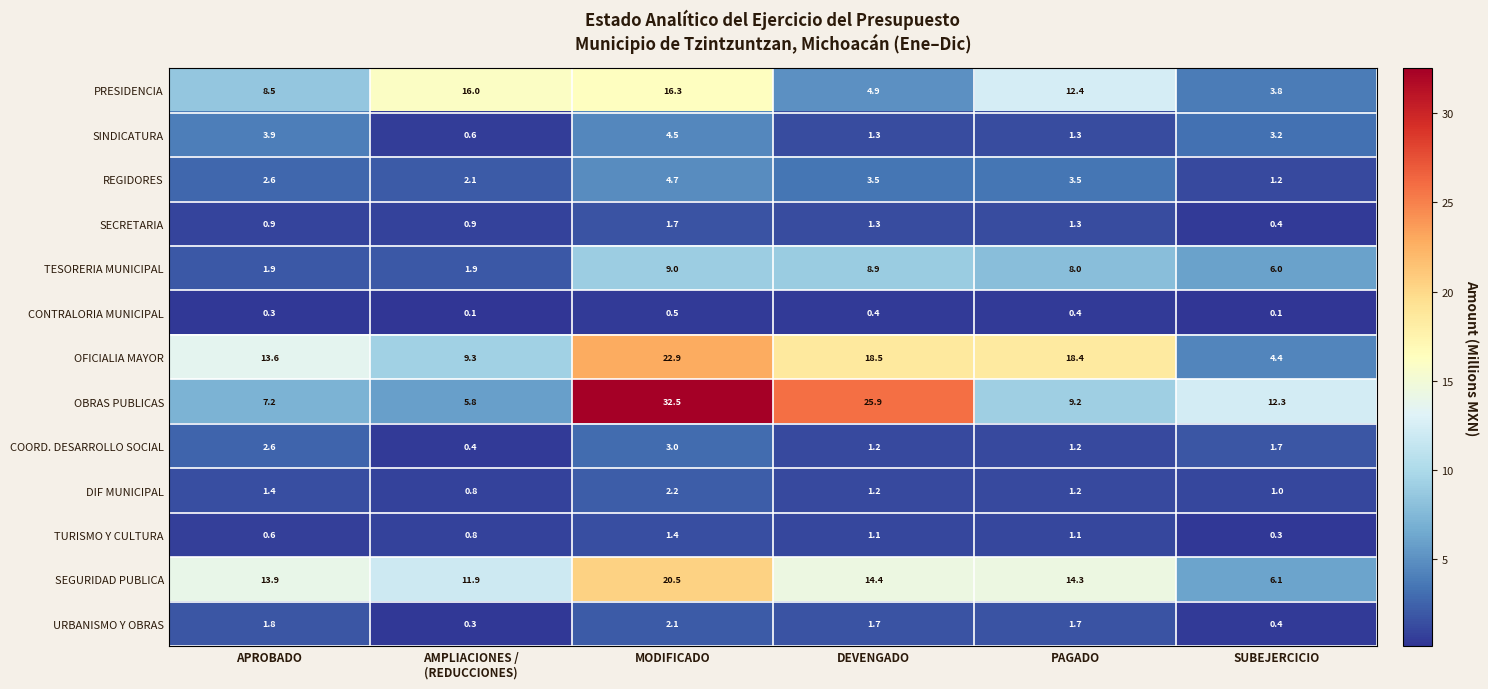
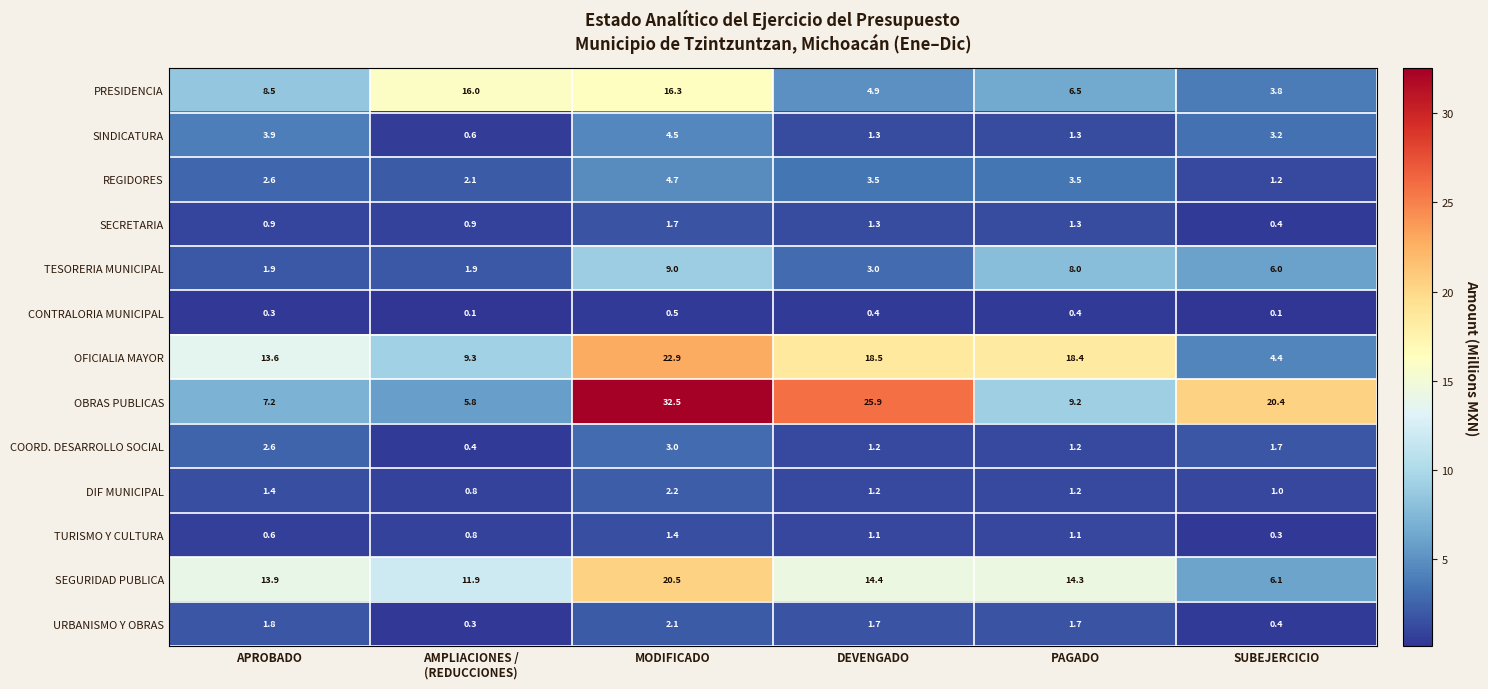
PRESIDENCIA, PAGADO: 12.4 -> 6.5
TESORERIA MUNICIPAL, DEVENGADO: 8.9 -> 3.0
OBRAS PUBLICAS, SUBEJERCICIO: 12.3 -> 20.4
